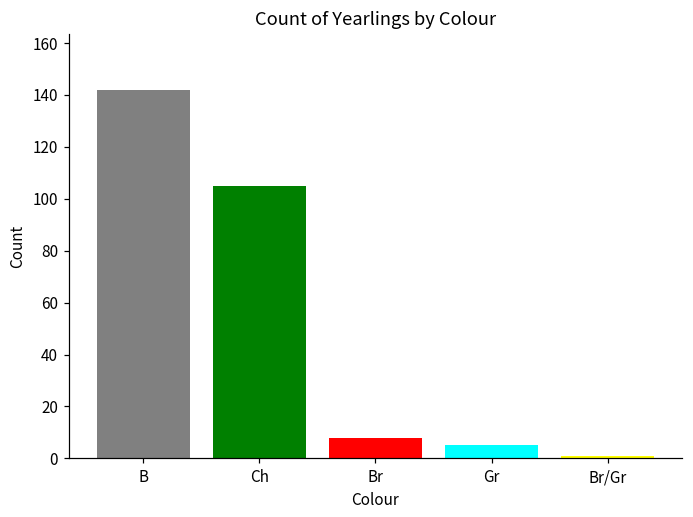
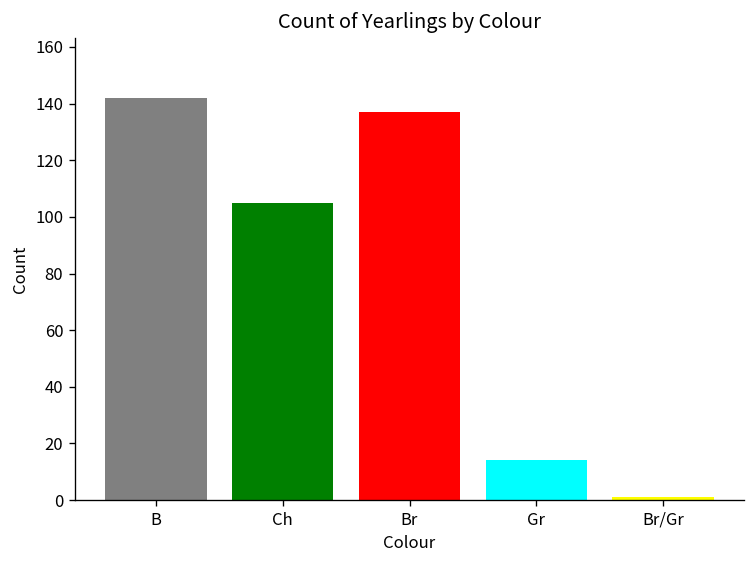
Br: 8 -> 137
Gr: 5 -> 14
